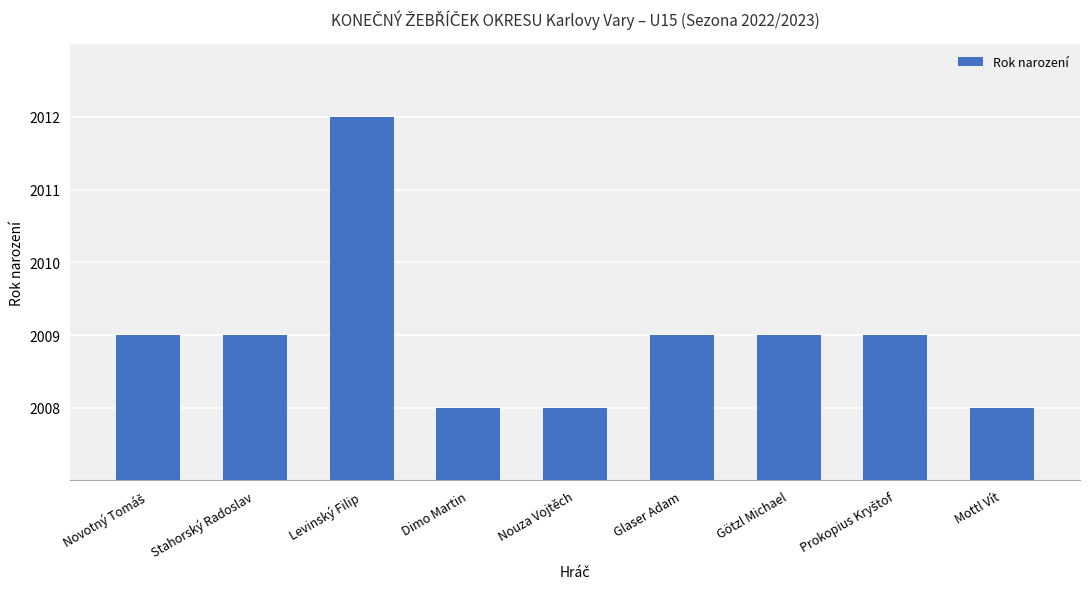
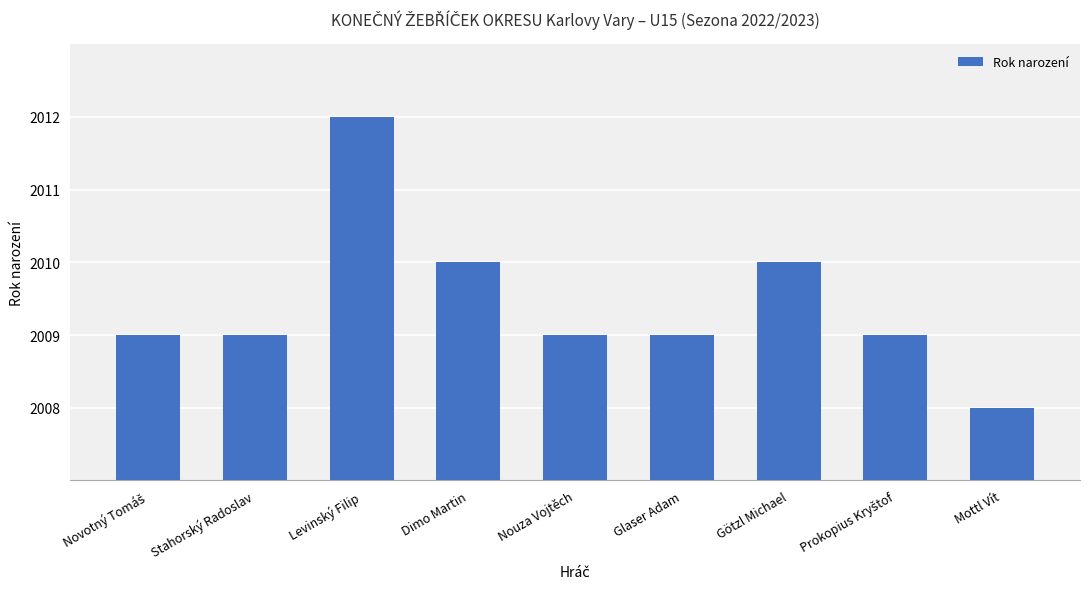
Dimo Martin: 2008 -> 2010
Nouza Vojtěch: 2008 -> 2009
Götzl Michael: 2009 -> 2010
